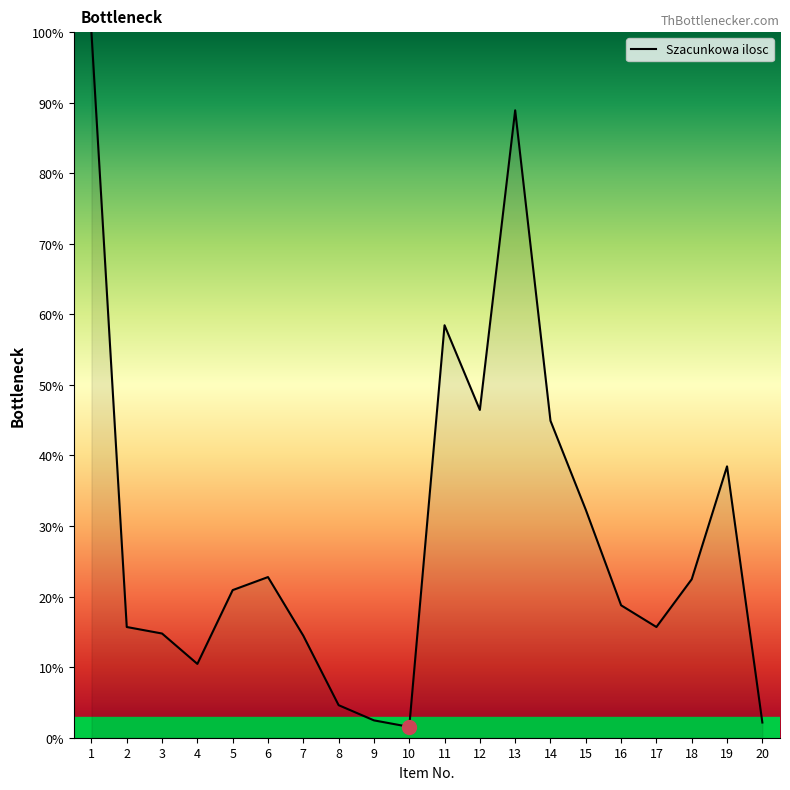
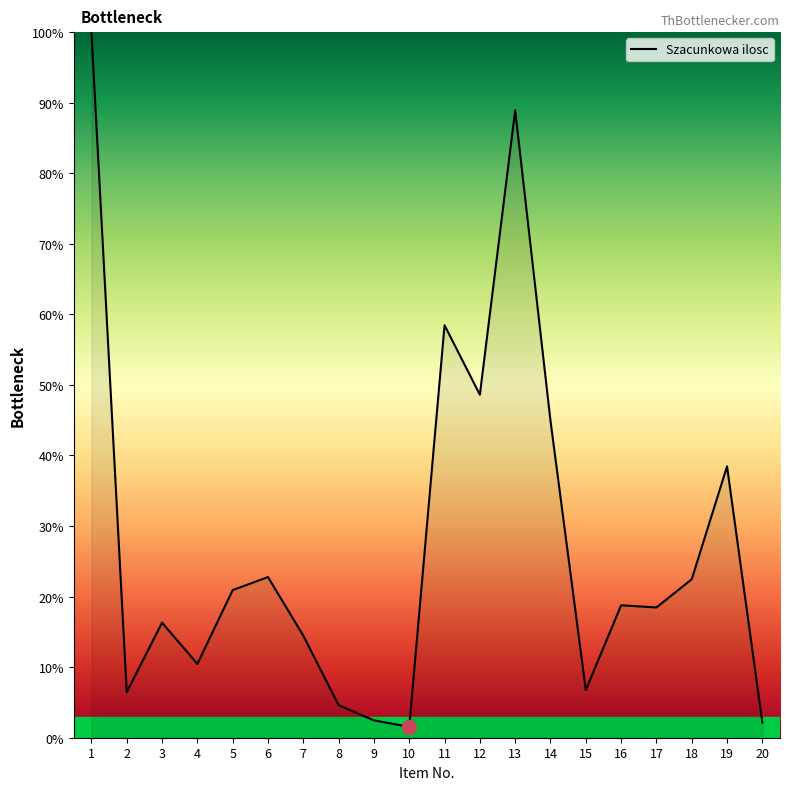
Szacunkowa ilosc, 2: 16% -> 6%
Szacunkowa ilosc, 3: 15% -> 16%
Szacunkowa ilosc, 12: 46% -> 49%
Szacunkowa ilosc, 15: 32% -> 7%
Szacunkowa ilosc, 17: 16% -> 18%
